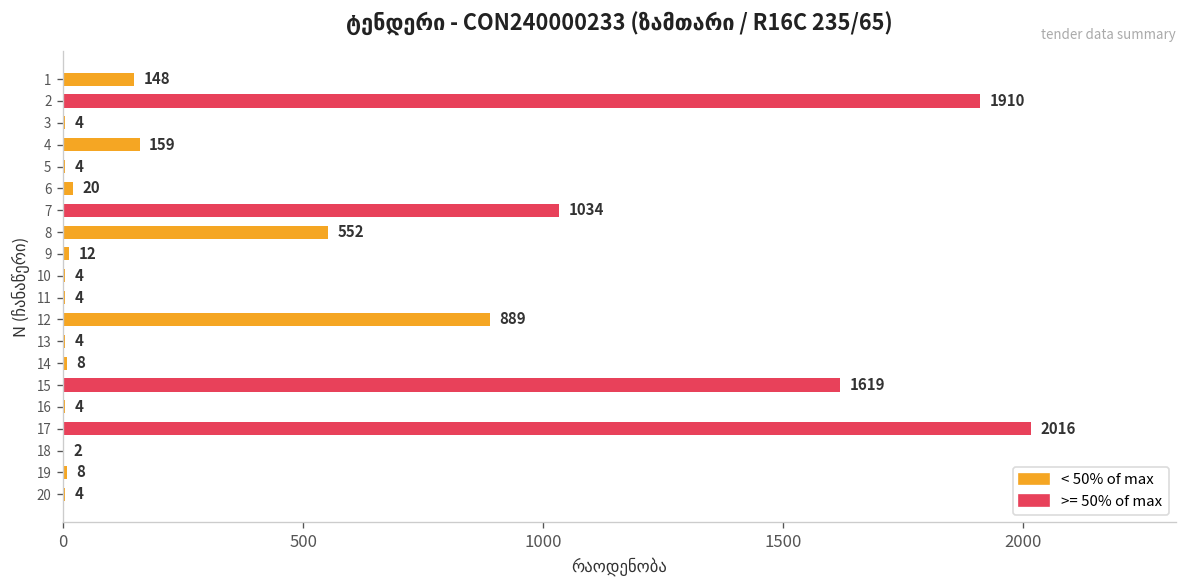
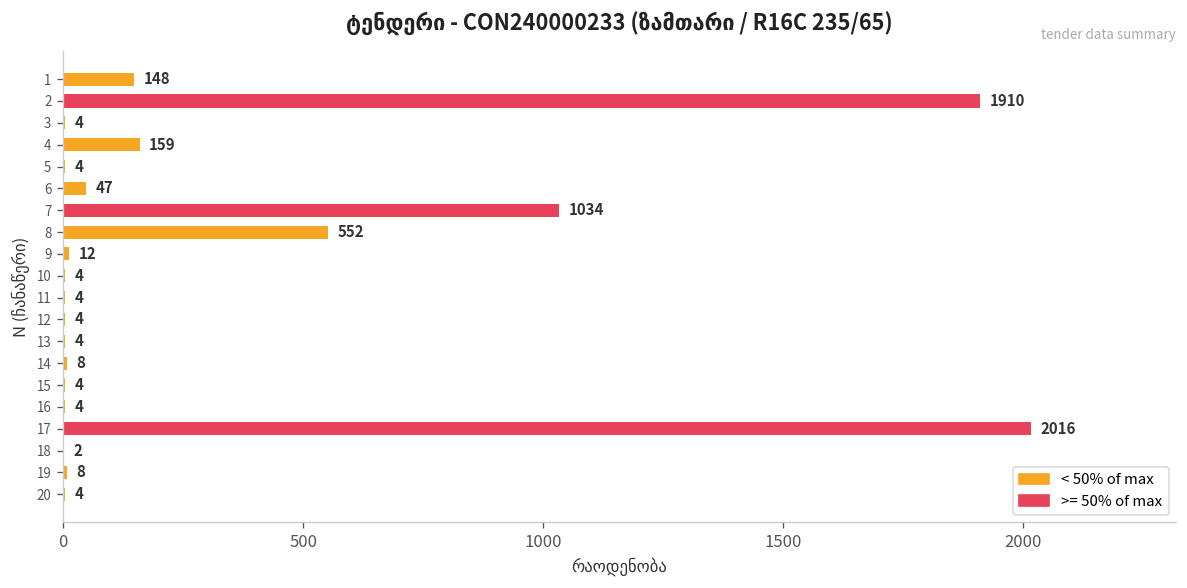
6: 20 -> 47
12: 889 -> 4
15: 1619 -> 4
